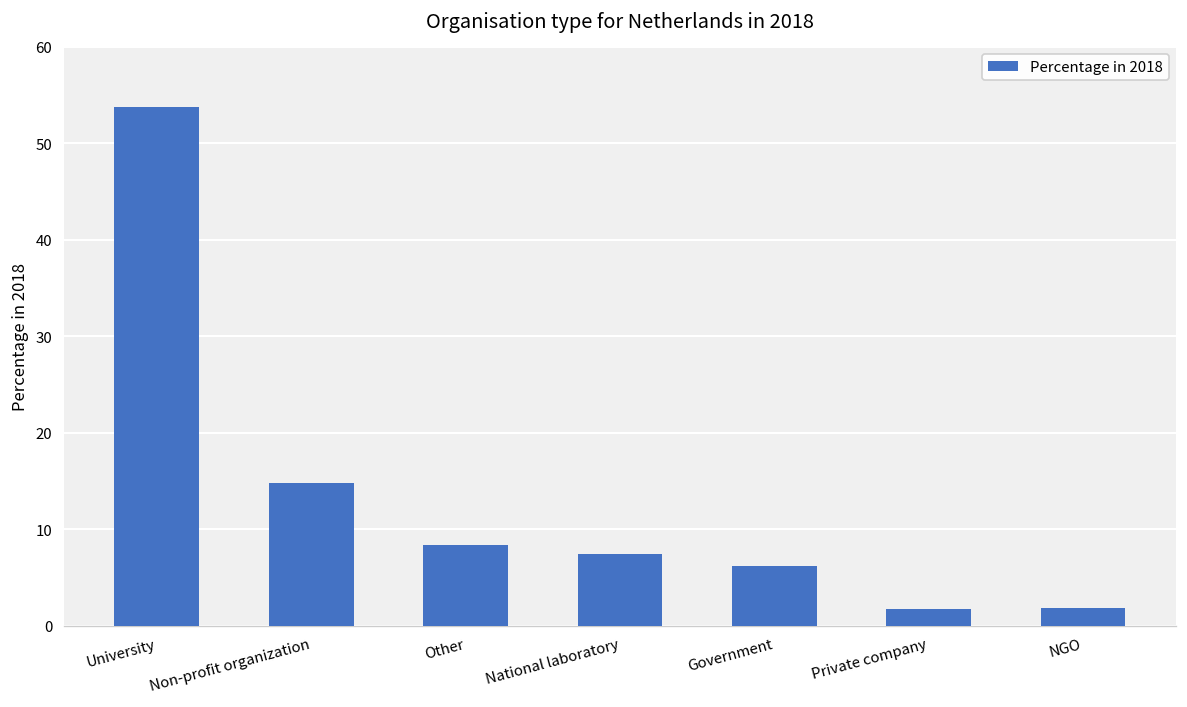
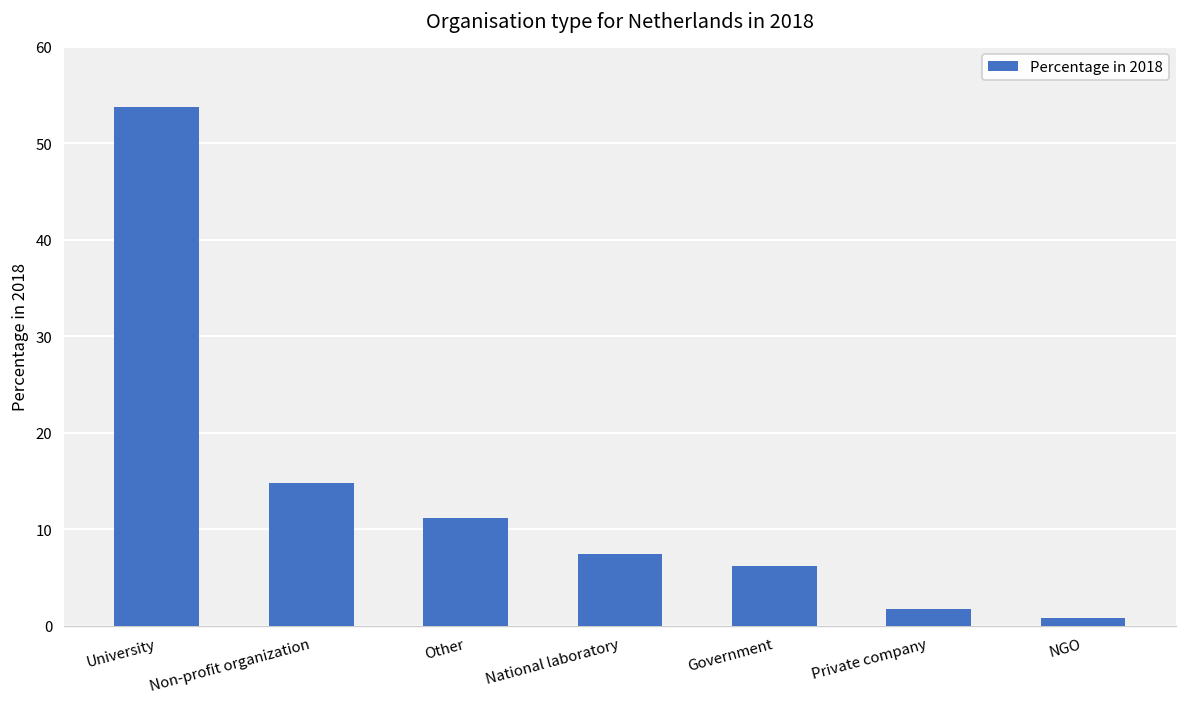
Other: 8 -> 11
NGO: 2 -> 1
